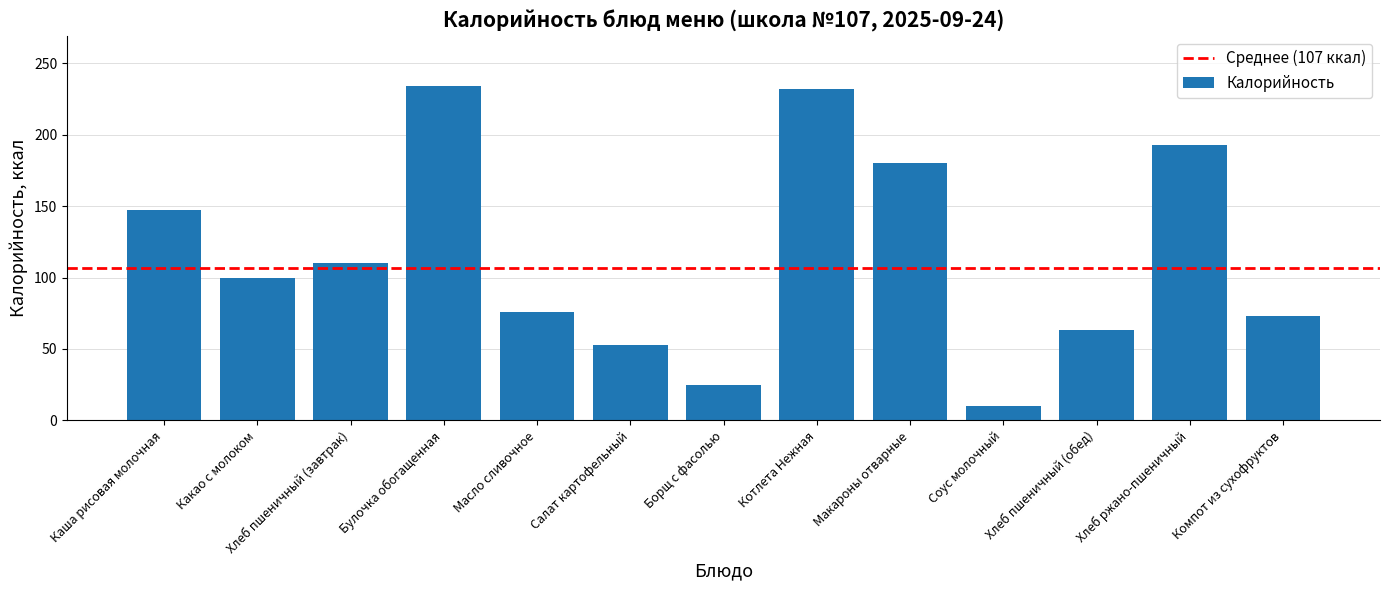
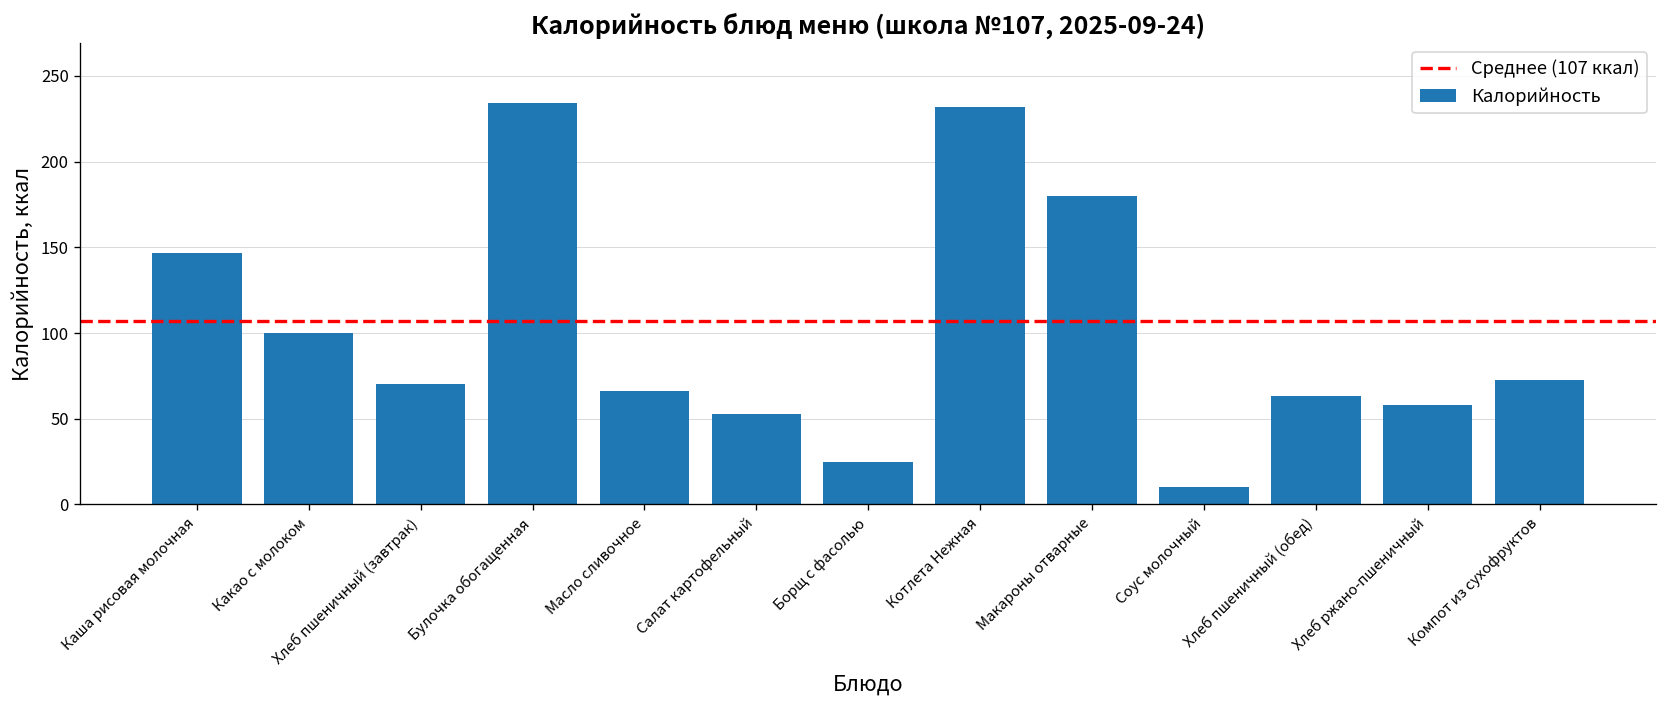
Хлеб пшеничный (завтрак): 110 -> 70
Масло сливочное: 76 -> 66
Хлеб ржано-пшеничный: 193 -> 58
